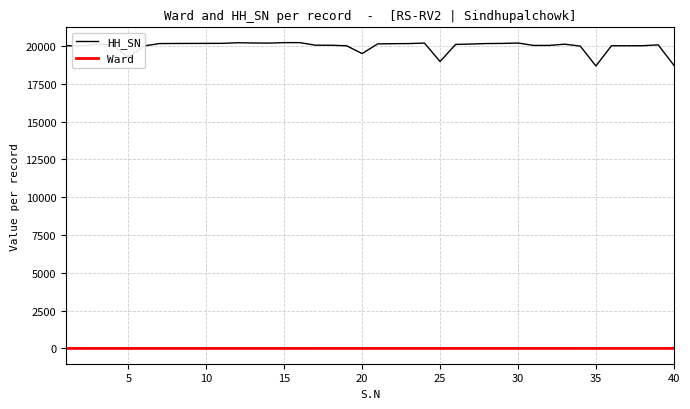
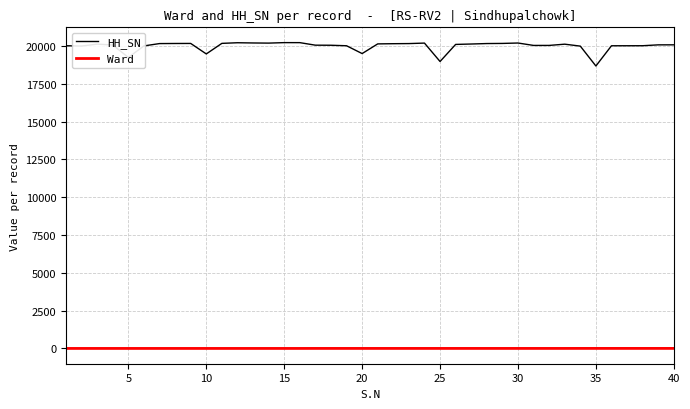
HH_SN, 10: 20200 -> 19500
HH_SN, 40: 18700 -> 20100
